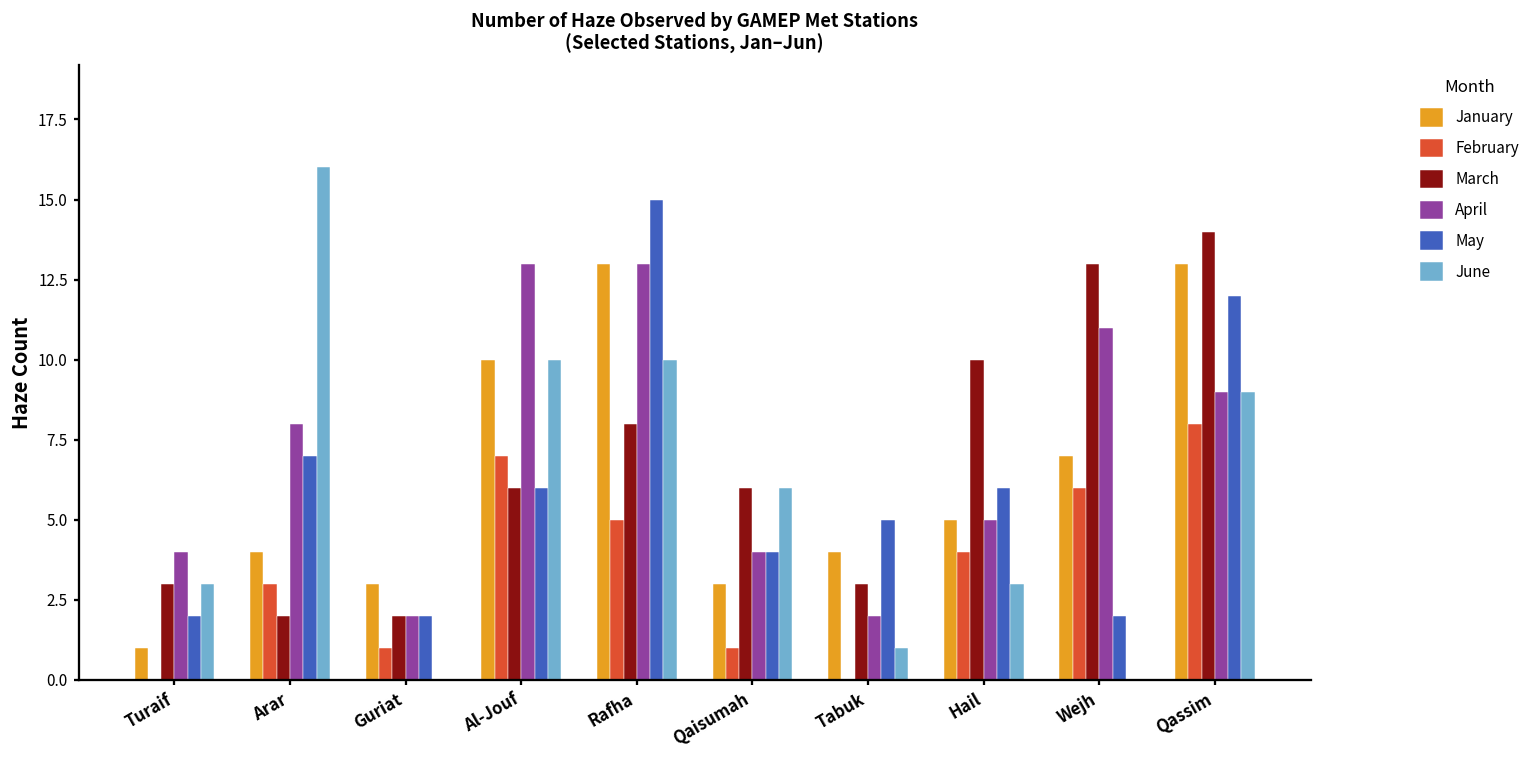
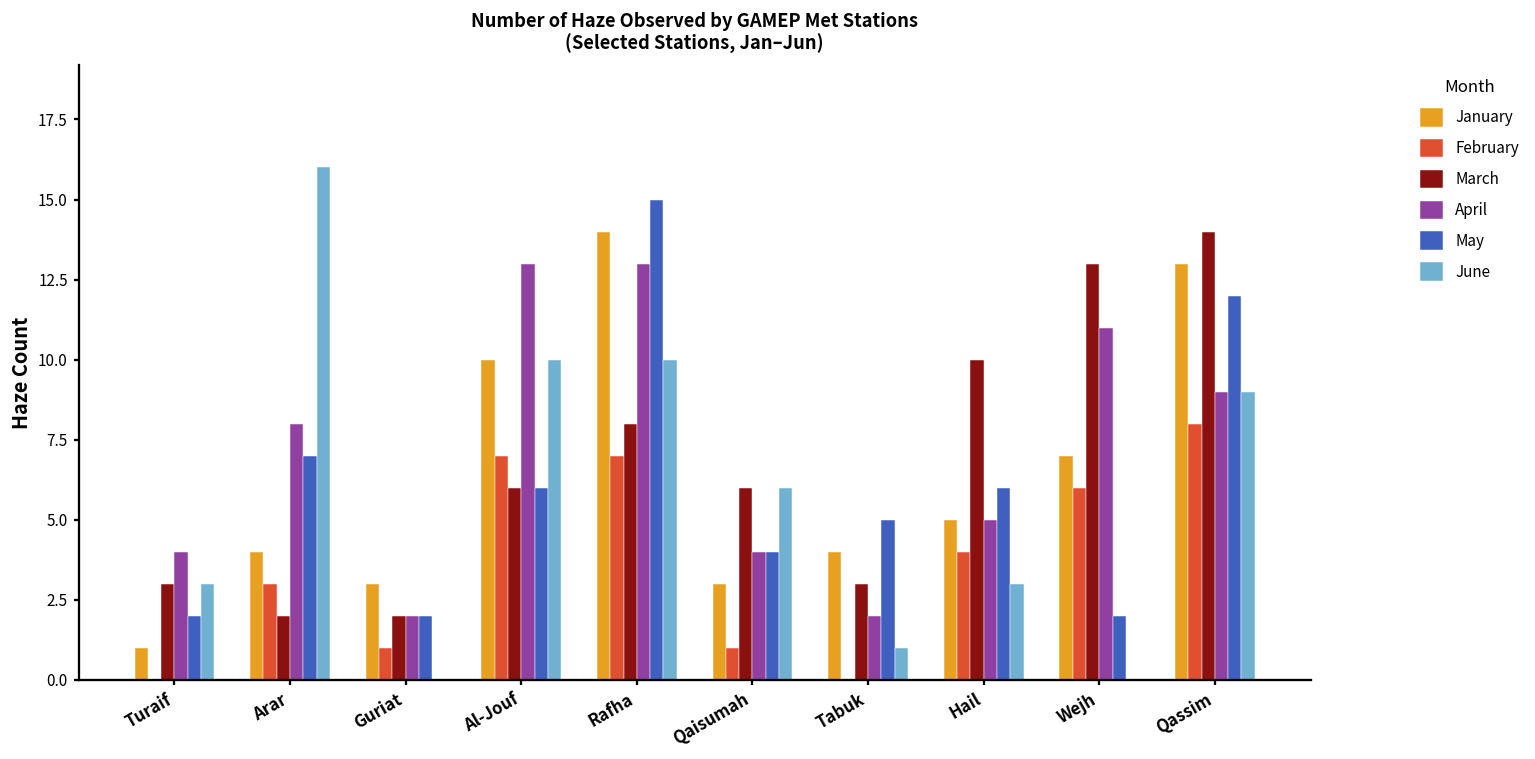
January, Rafha: 13 -> 14
February, Rafha: 5 -> 7
